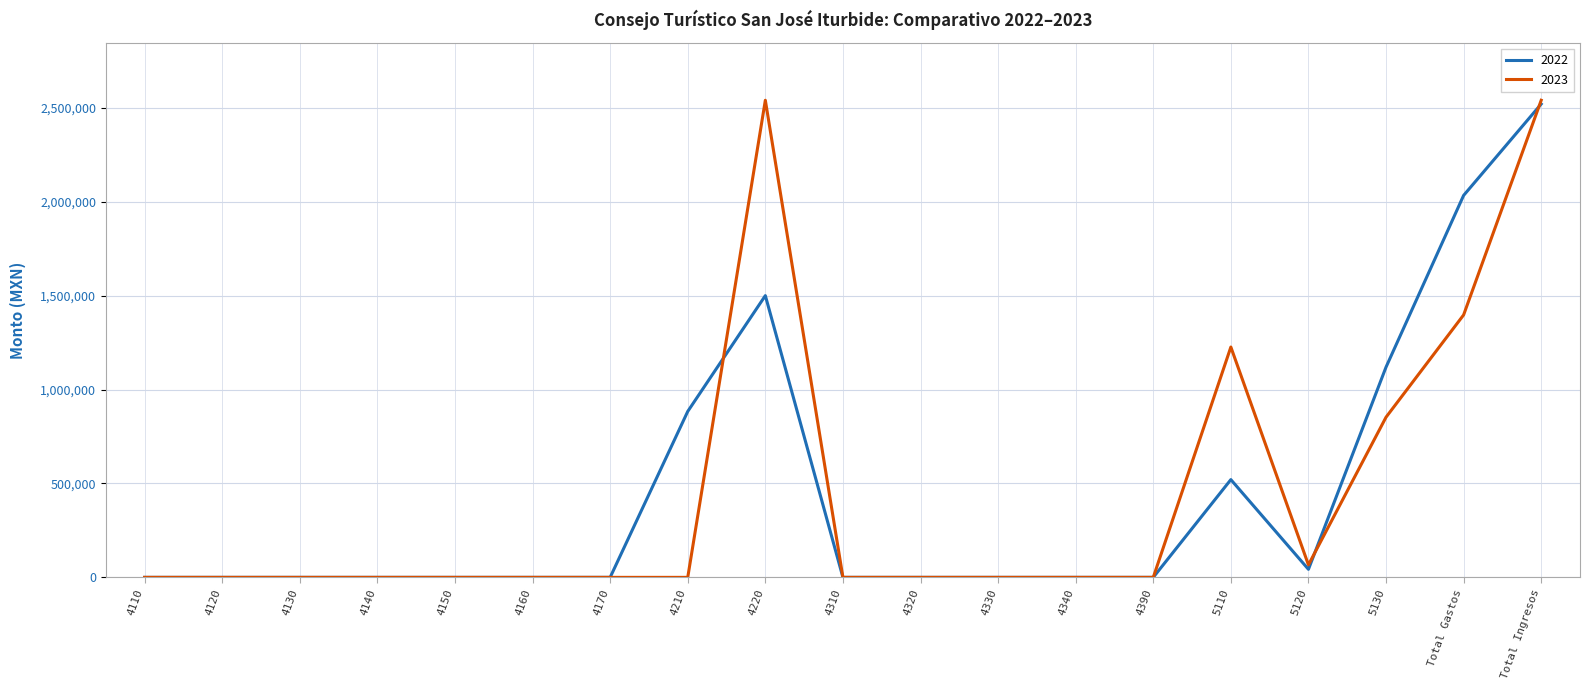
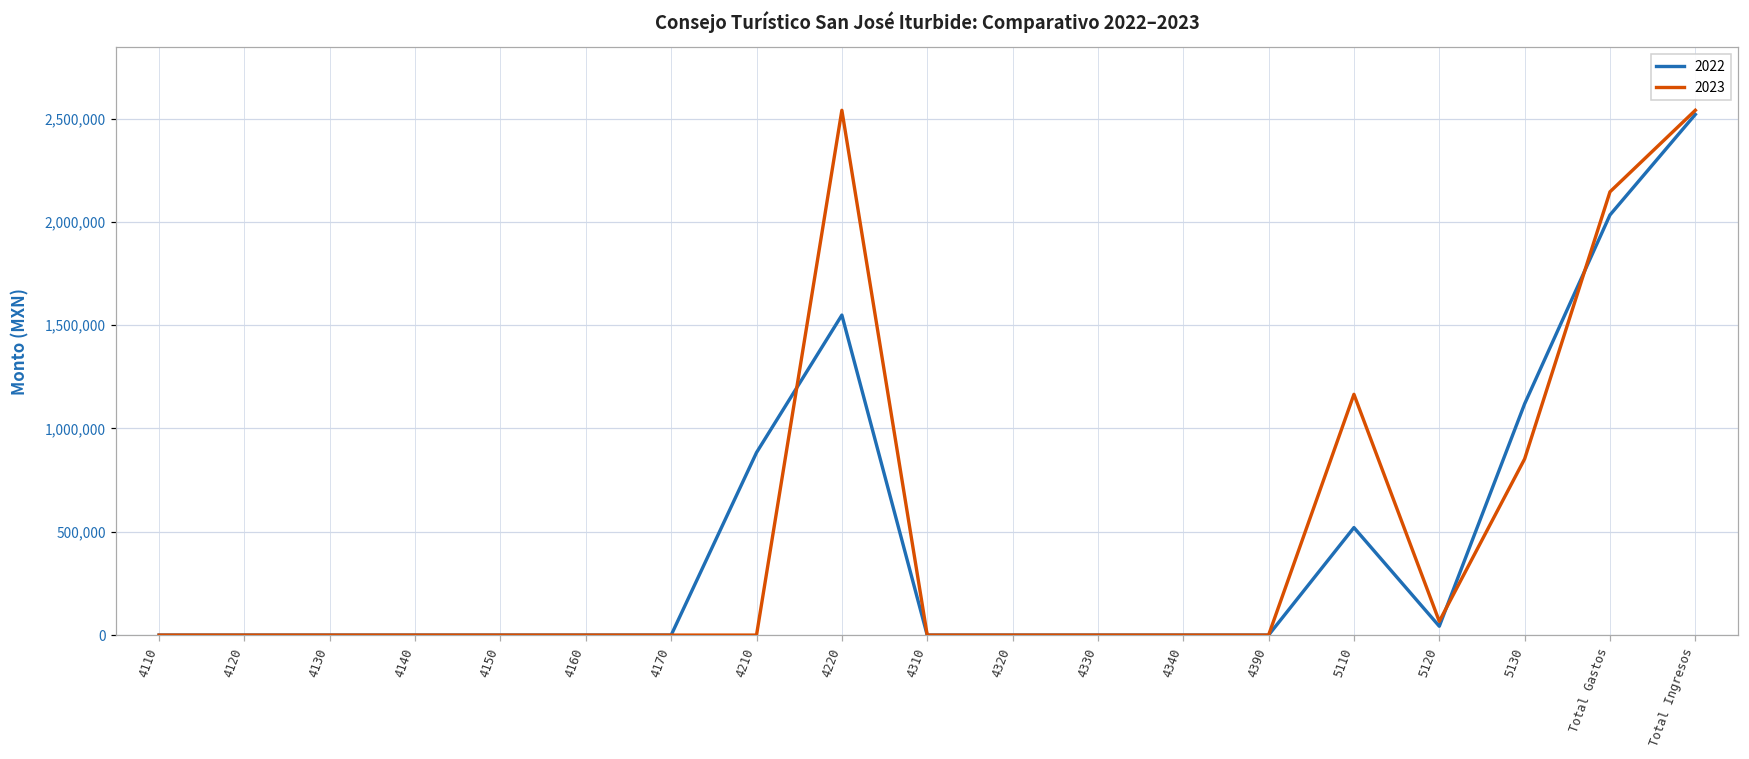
2022, 4220: 1,500,000 -> 1,550,000
2023, 5110: 1,230,000 -> 1,170,000
2023, Total Gastos: 1,400,000 -> 2,150,000
